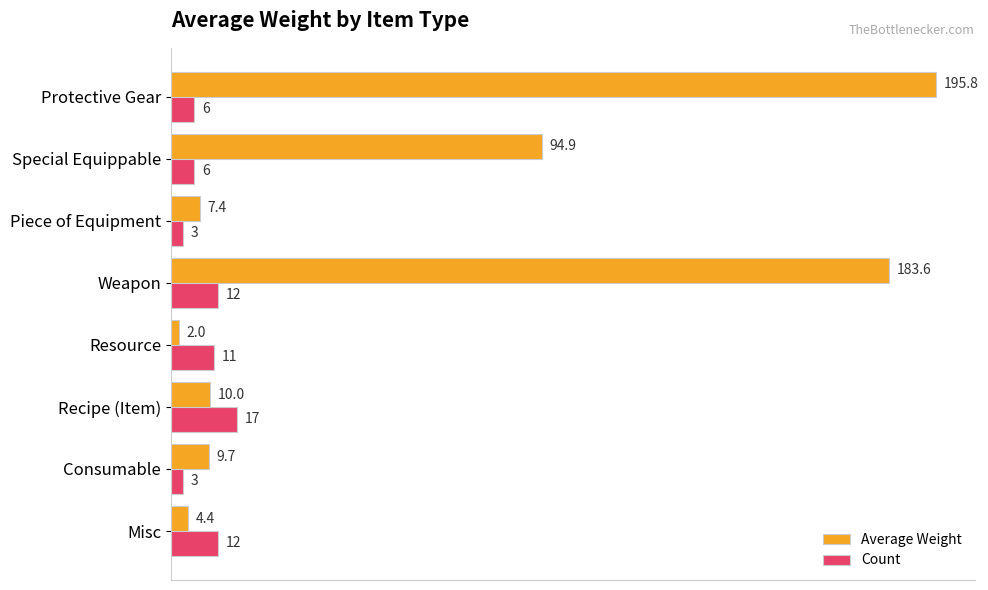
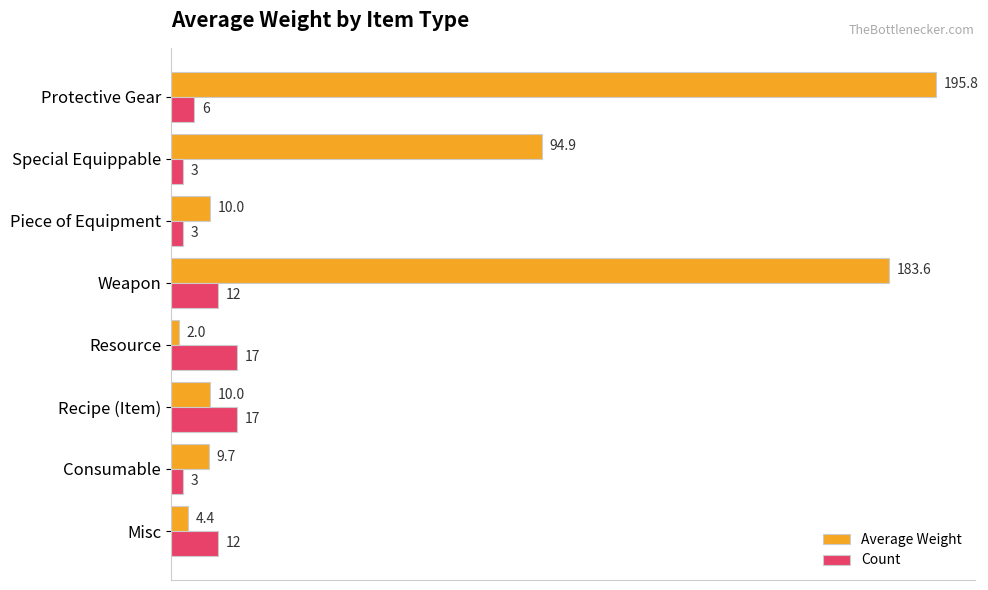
Count, Special Equippable: 6 -> 3
Average Weight, Piece of Equipment: 7.4 -> 10.0
Count, Resource: 11 -> 17
